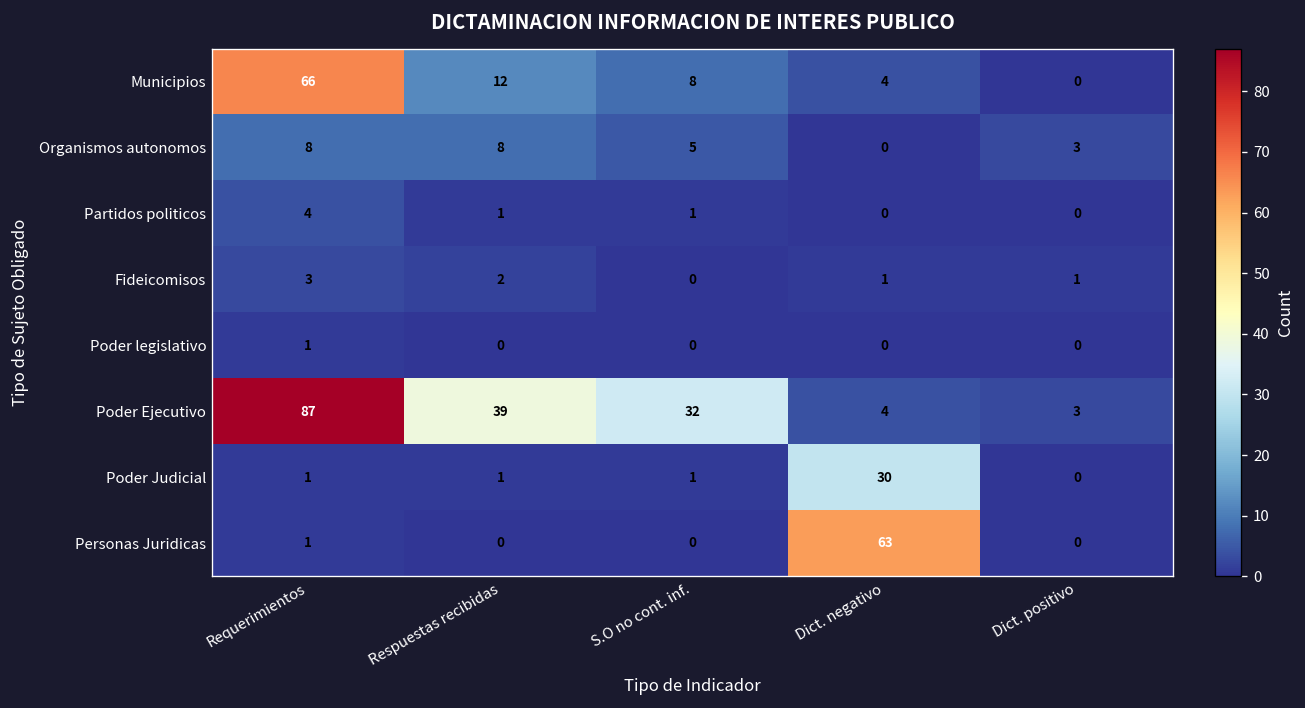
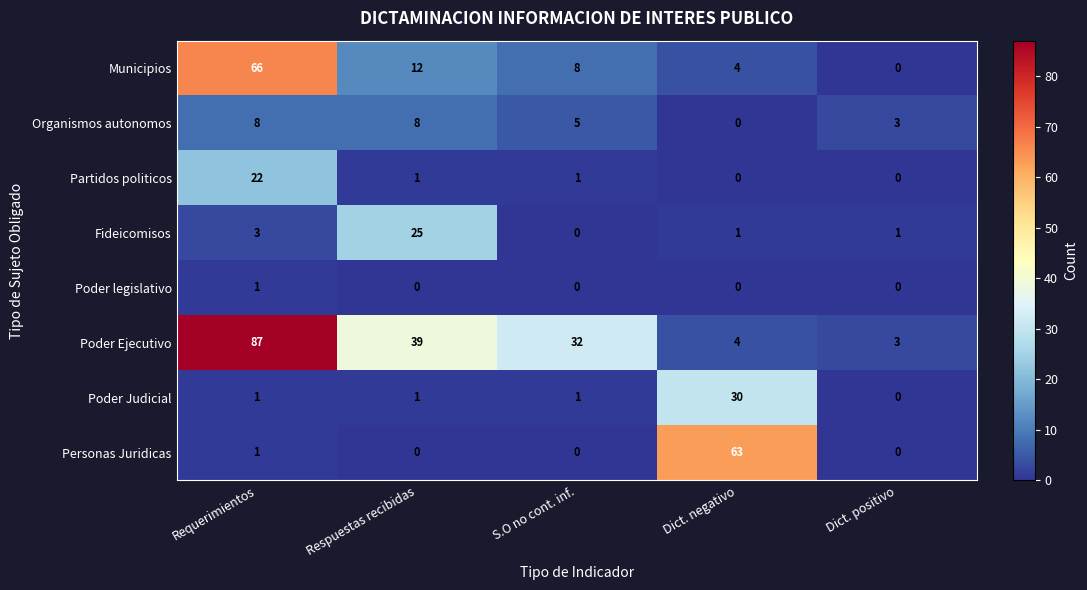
Partidos politicos, Requerimientos: 4 -> 22
Fideicomisos, Respuestas recibidas: 2 -> 25
